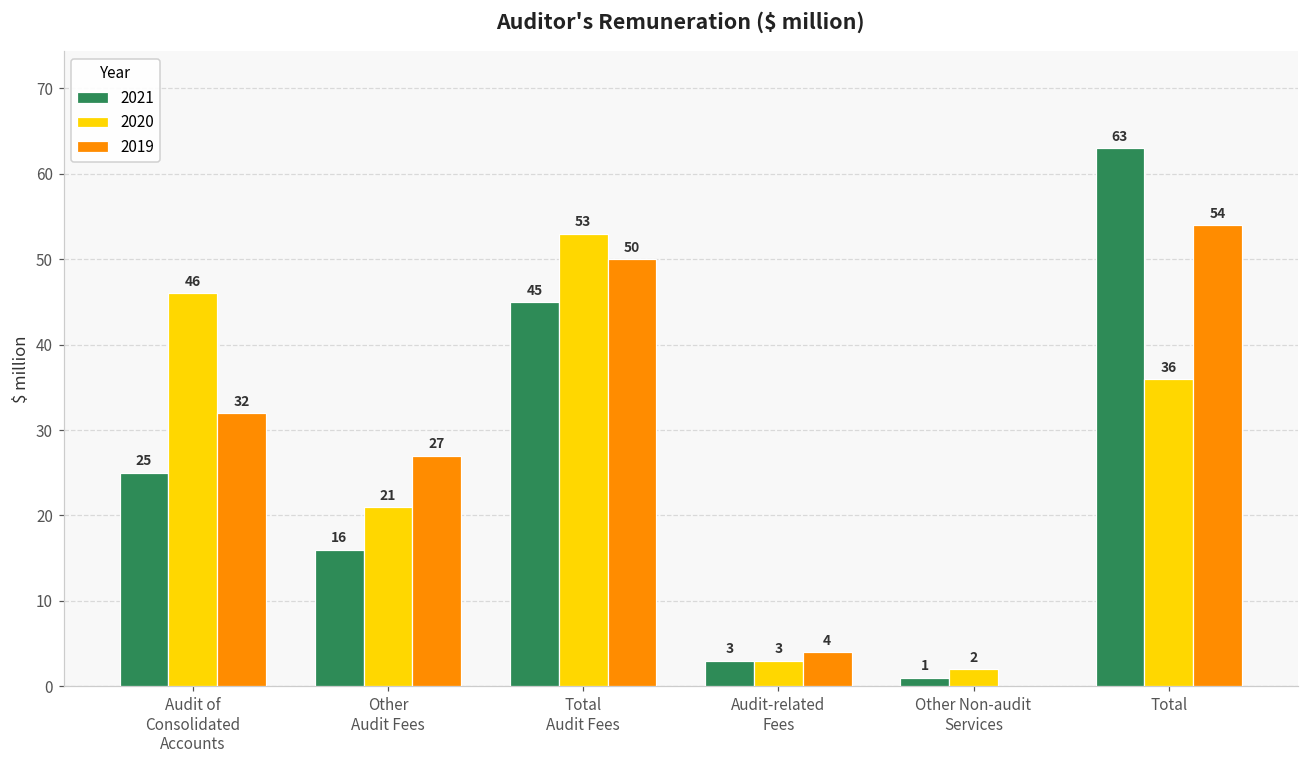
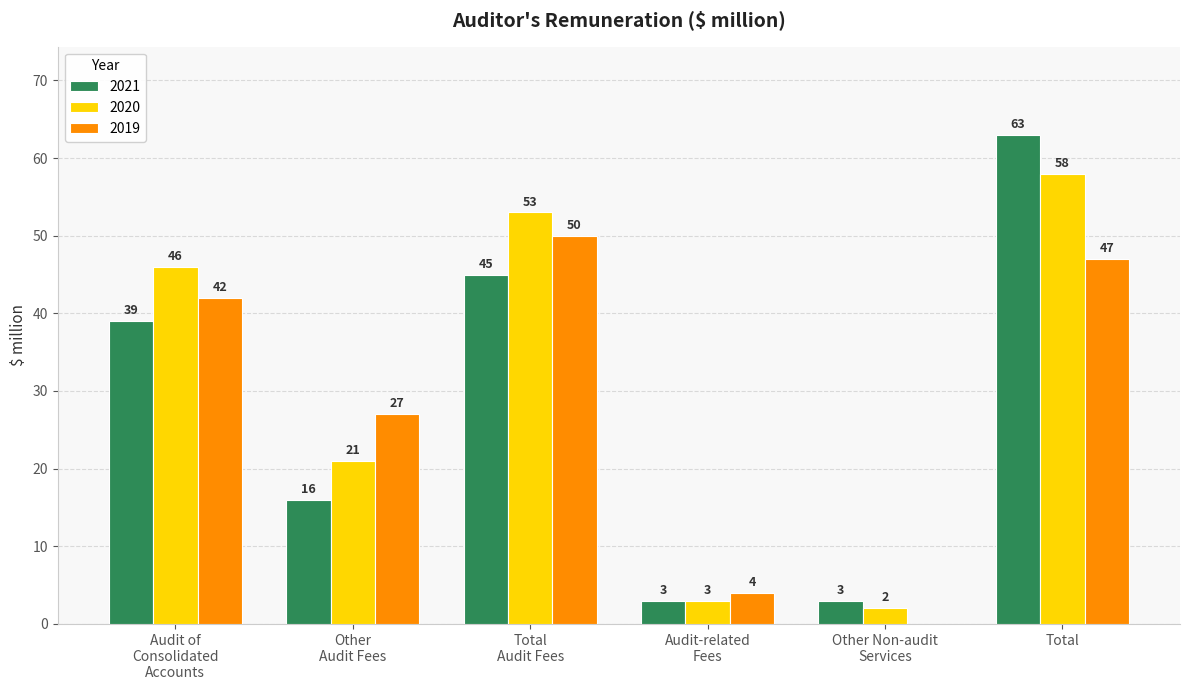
2021, Audit of Consolidated Accounts: 25 -> 39
2019, Audit of Consolidated Accounts: 32 -> 42
2021, Other Non-audit Services: 1 -> 3
2020, Total: 36 -> 58
2019, Total: 54 -> 47
